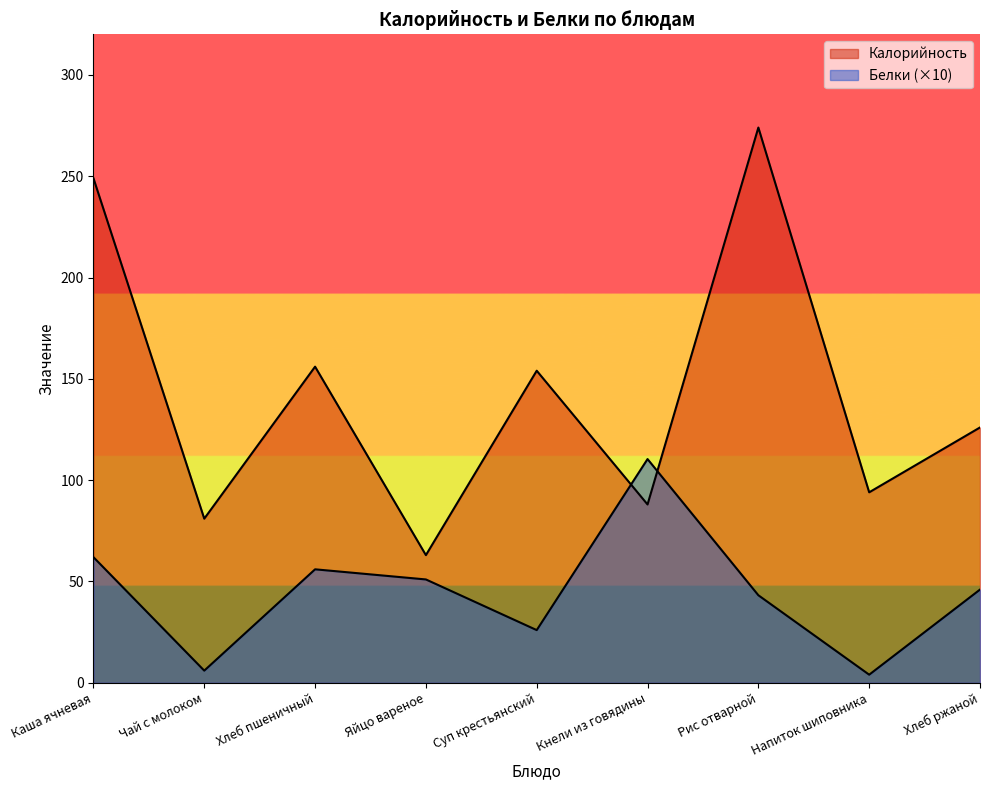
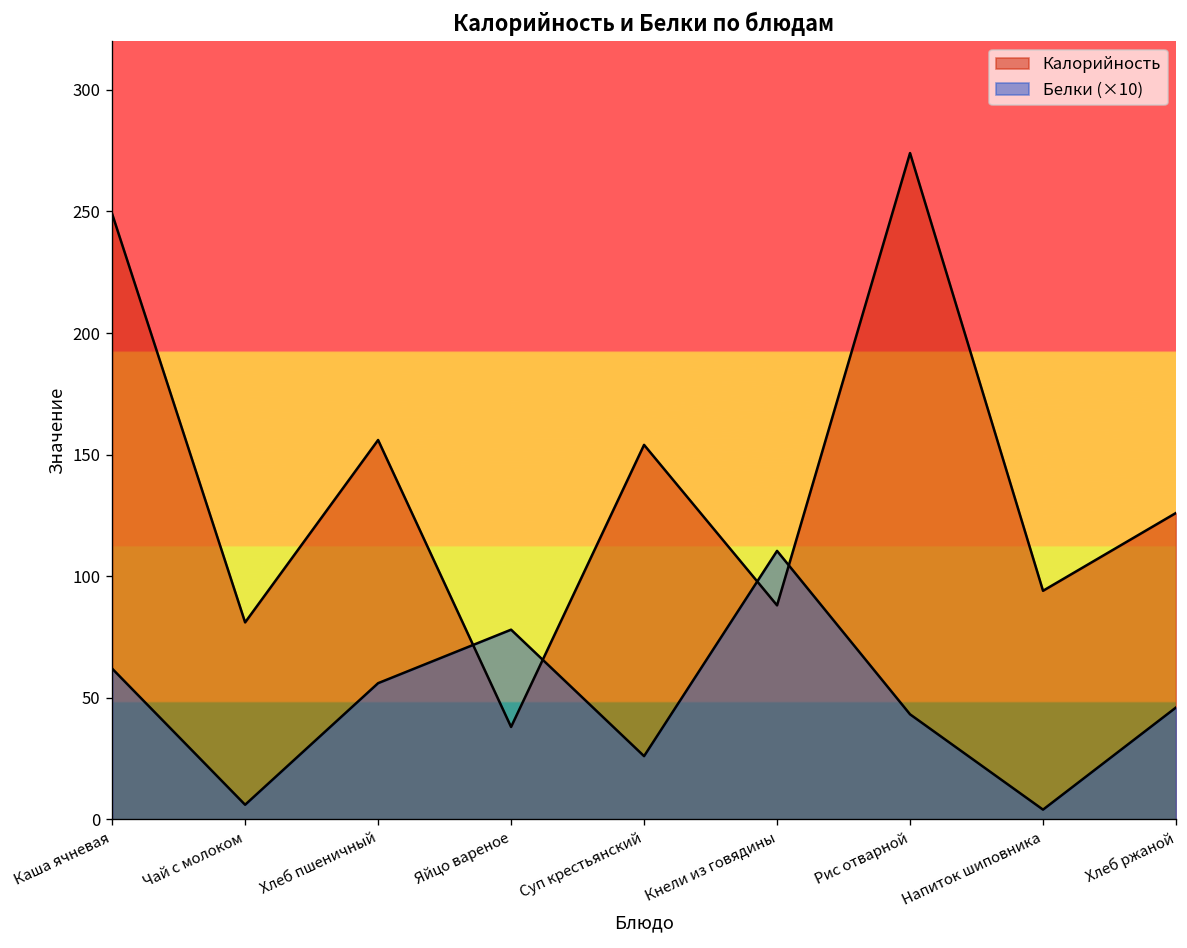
Калорийность, Яйцо вареное: 63 -> 38
Белки (×10), Яйцо вареное: 51 -> 78
